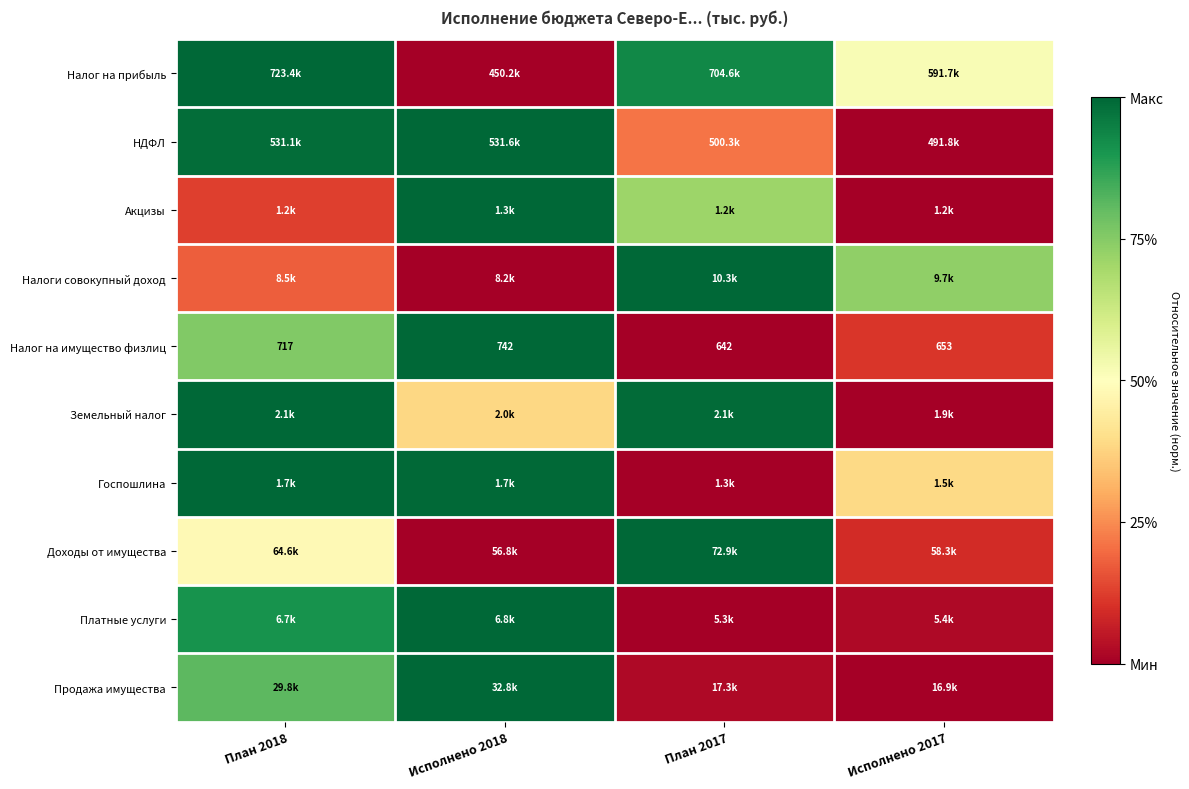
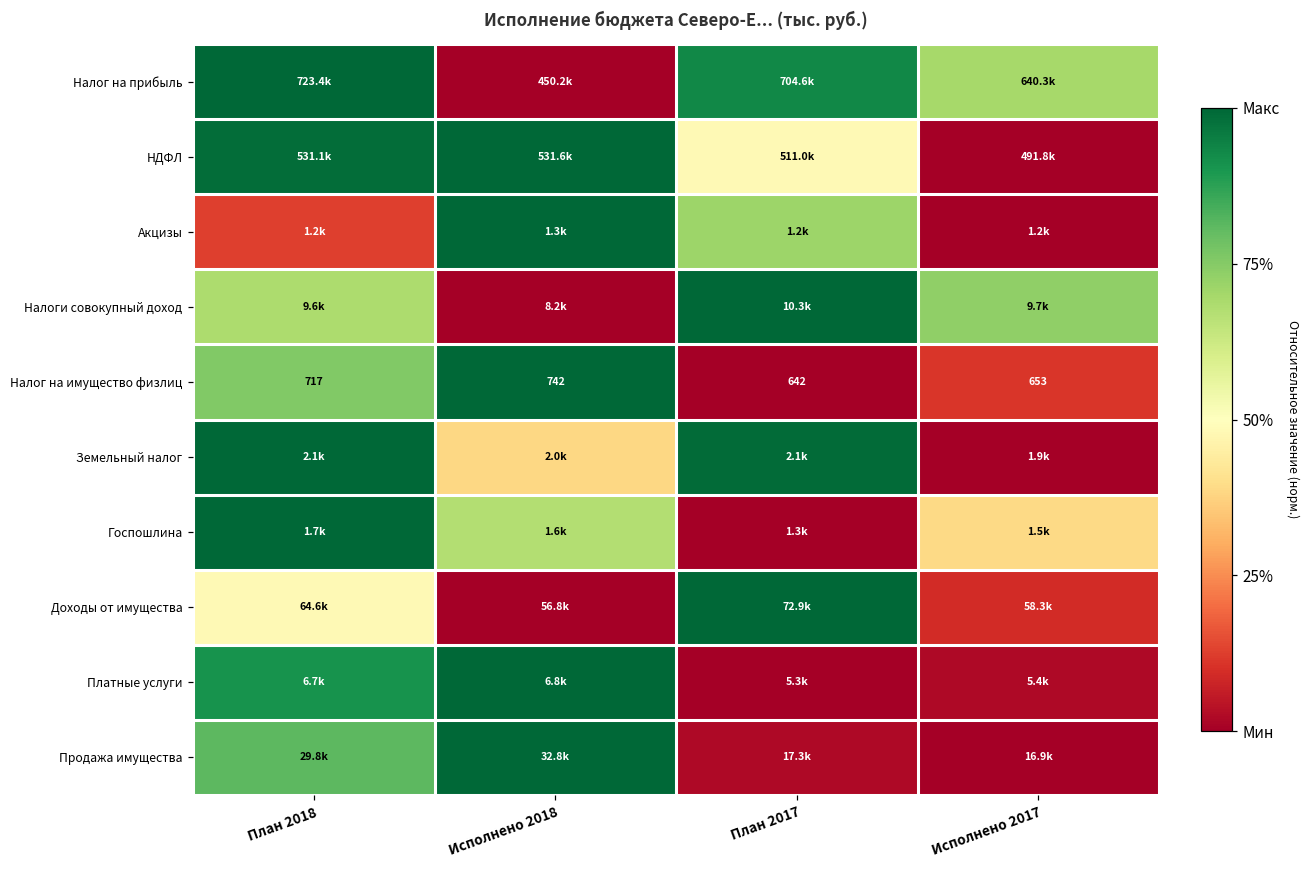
Налог на прибыль, Исполнено 2017: 591.7k -> 640.3k
НДФЛ, План 2017: 500.3k -> 511.0k
Налоги совокупный доход, План 2018: 8.5k -> 9.6k
Госпошлина, Исполнено 2018: 1.7k -> 1.6k
